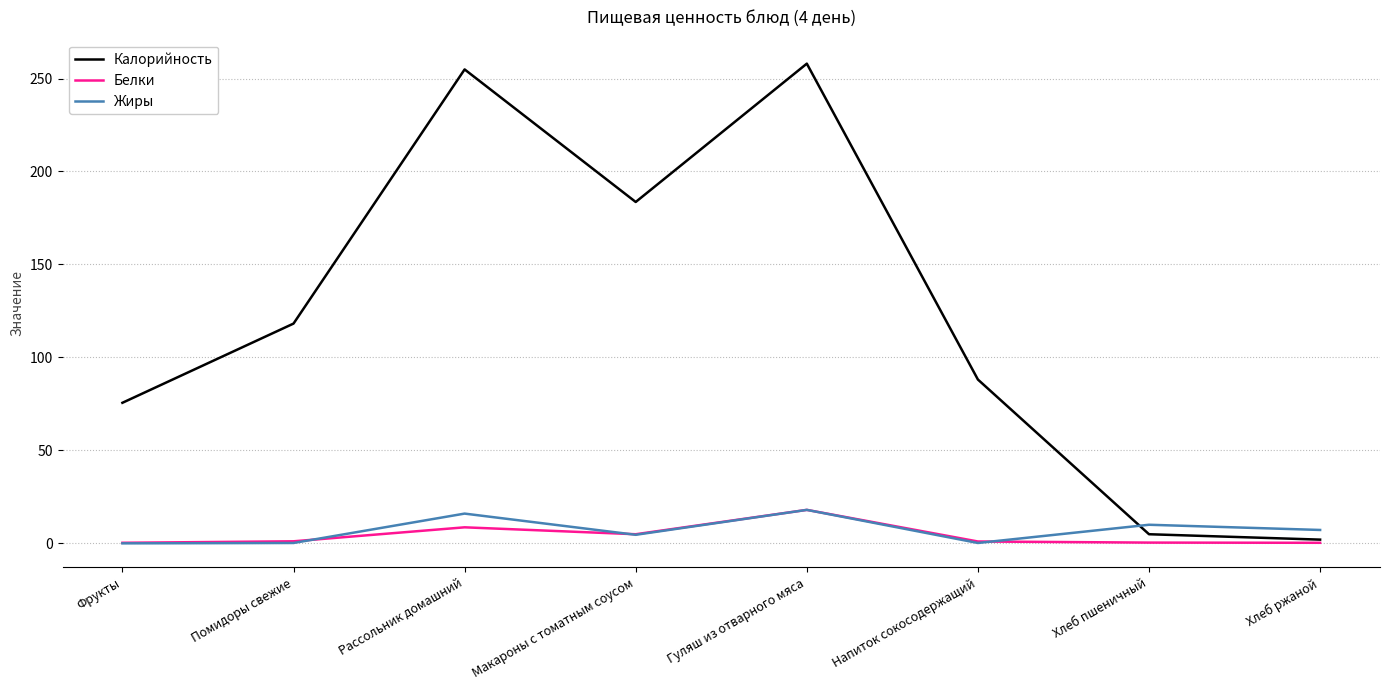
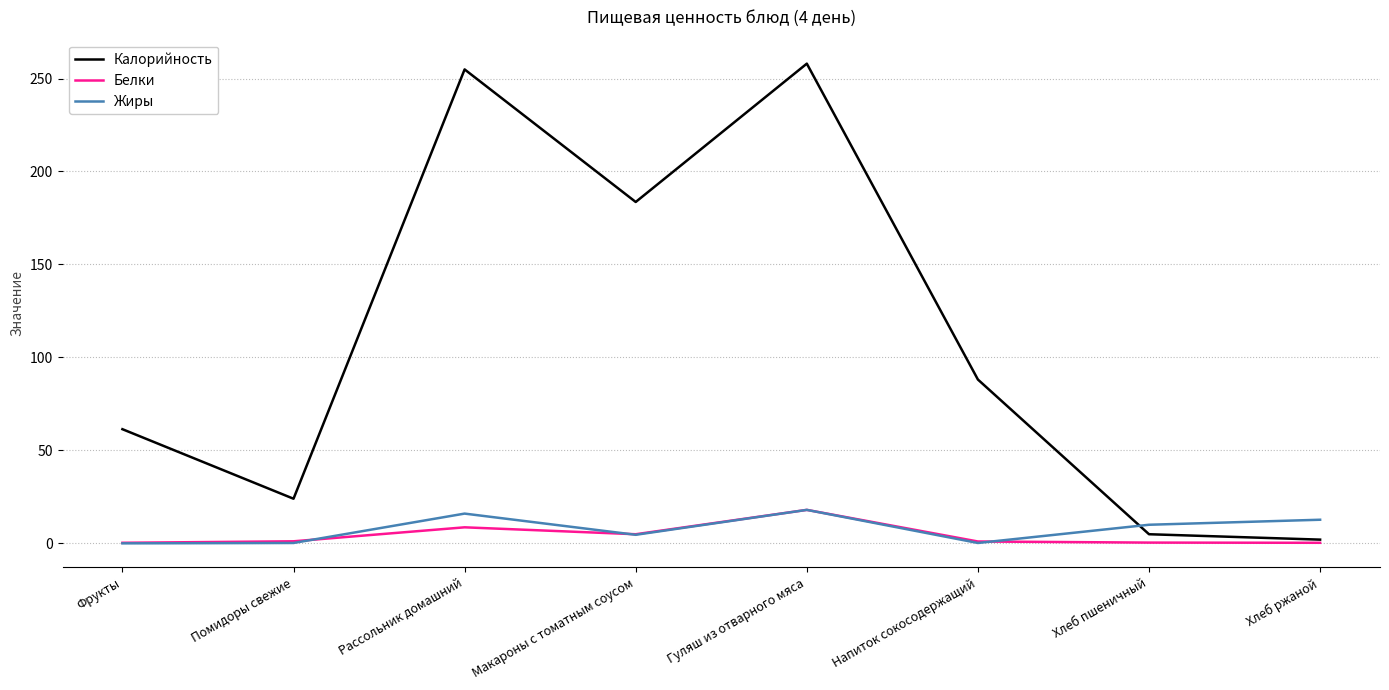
Калорийность, Фрукты: 76 -> 61
Калорийность, Помидоры свежие: 118 -> 24
Жиры, Хлеб ржаной: 7 -> 13
